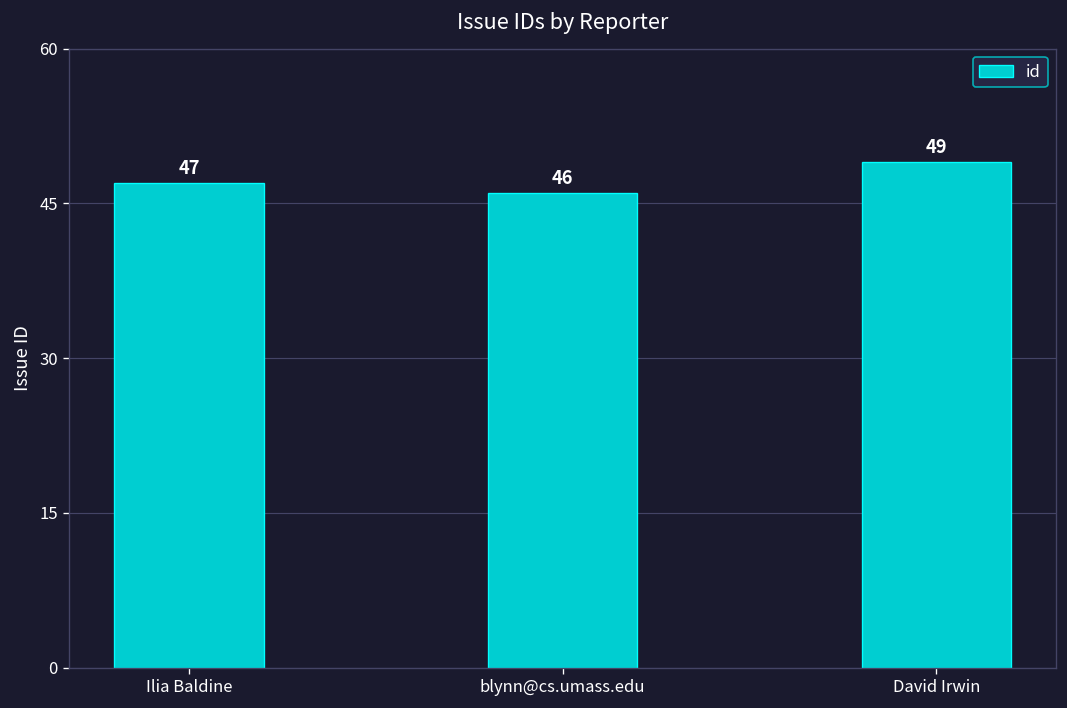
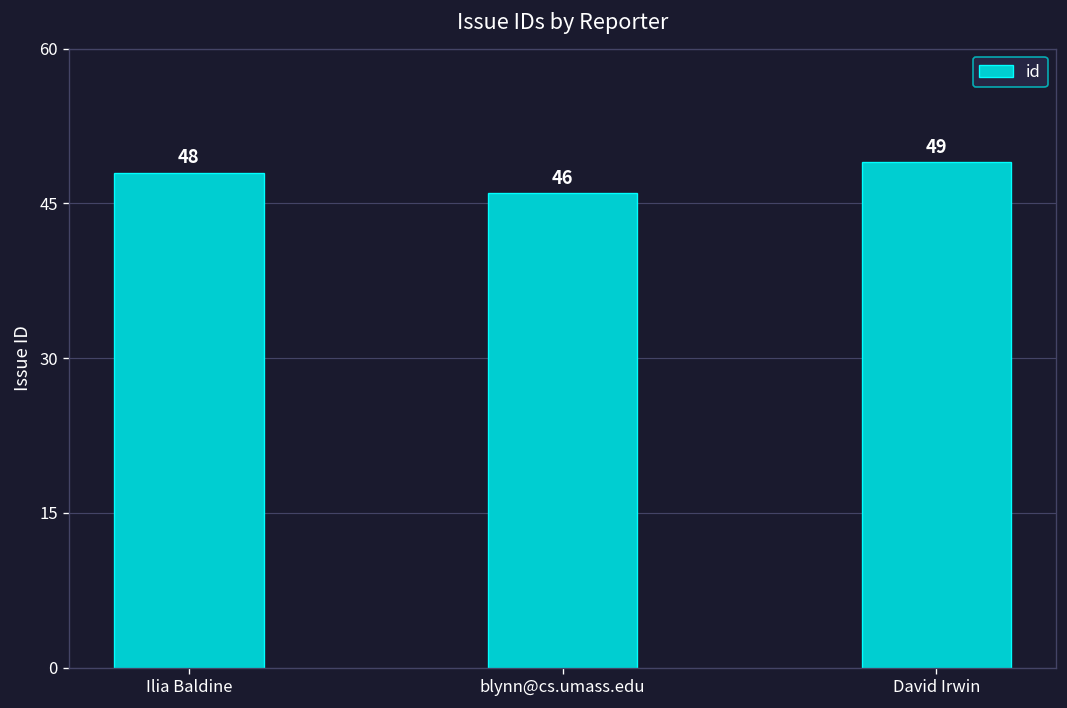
Ilia Baldine: 47 -> 48
